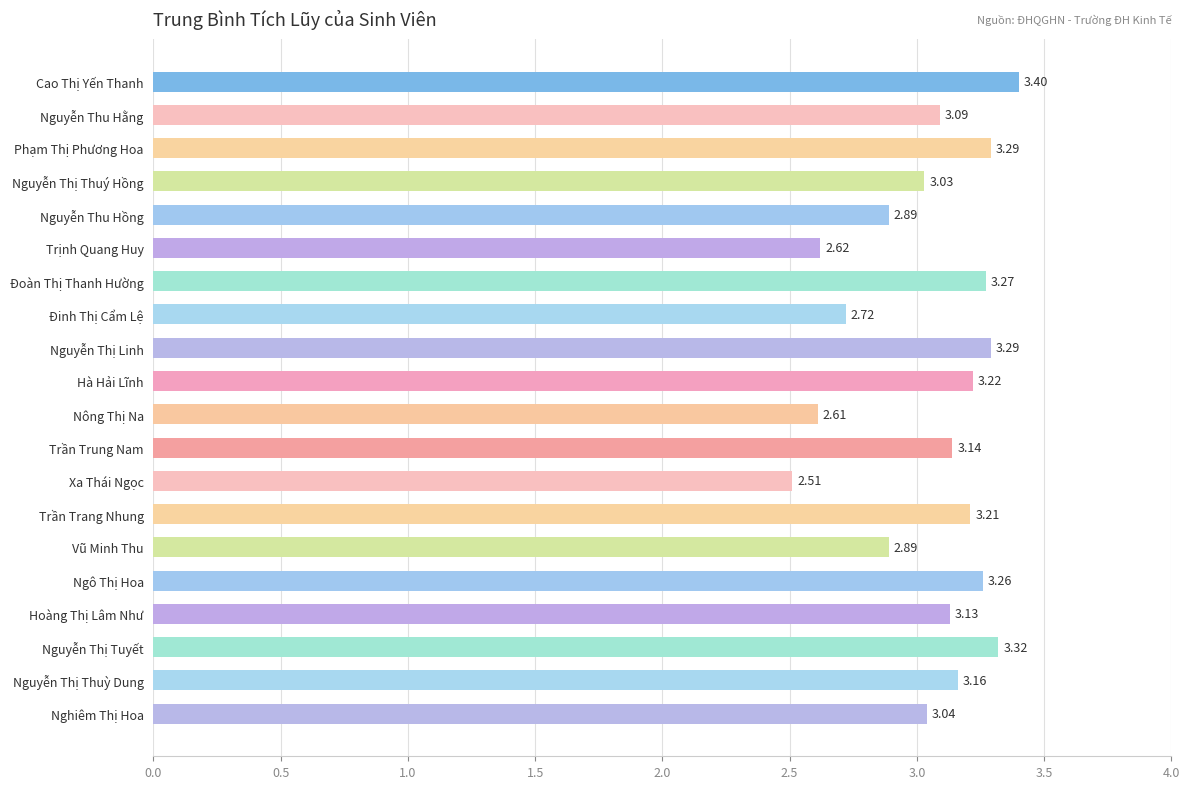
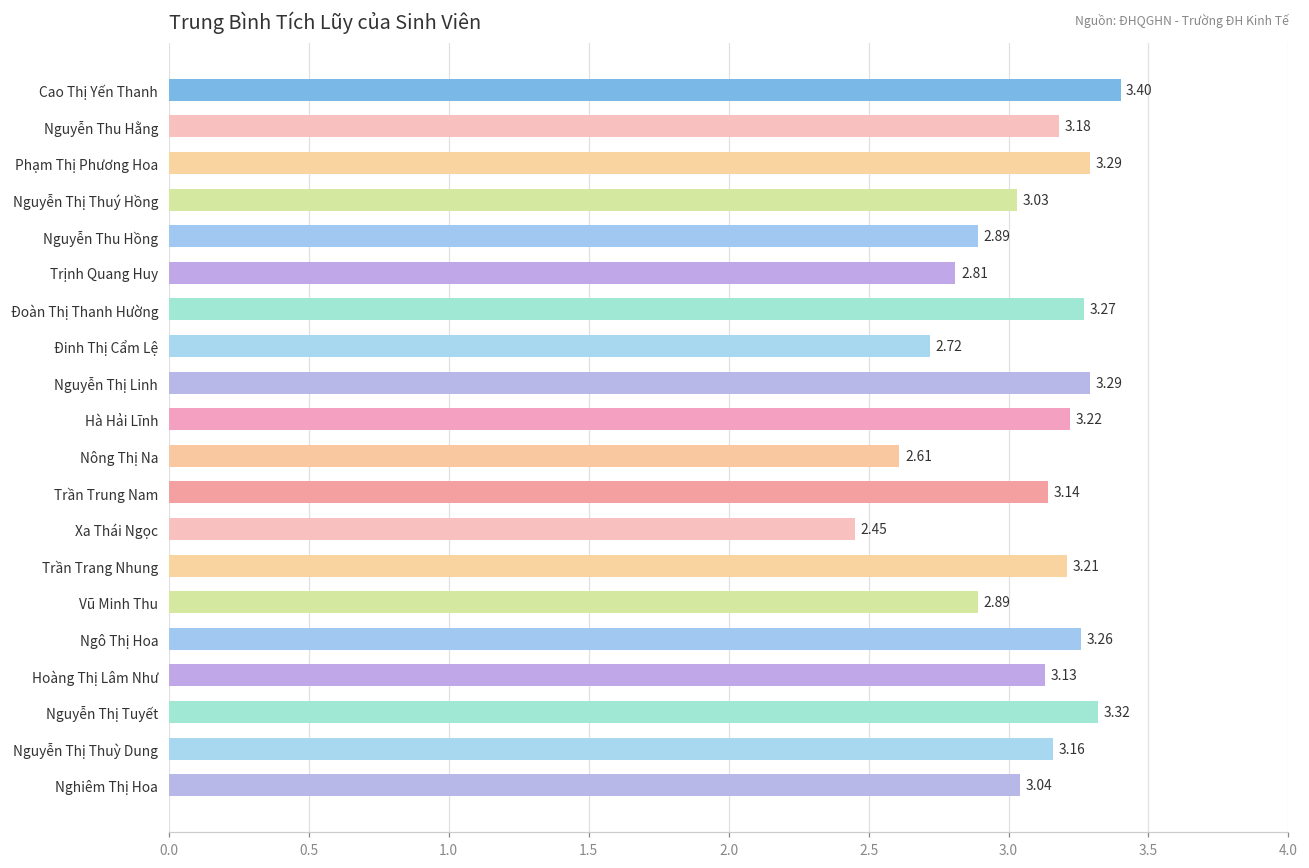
Nguyễn Thu Hằng: 3.09 -> 3.18
Trịnh Quang Huy: 2.62 -> 2.81
Xa Thái Ngọc: 2.51 -> 2.45
